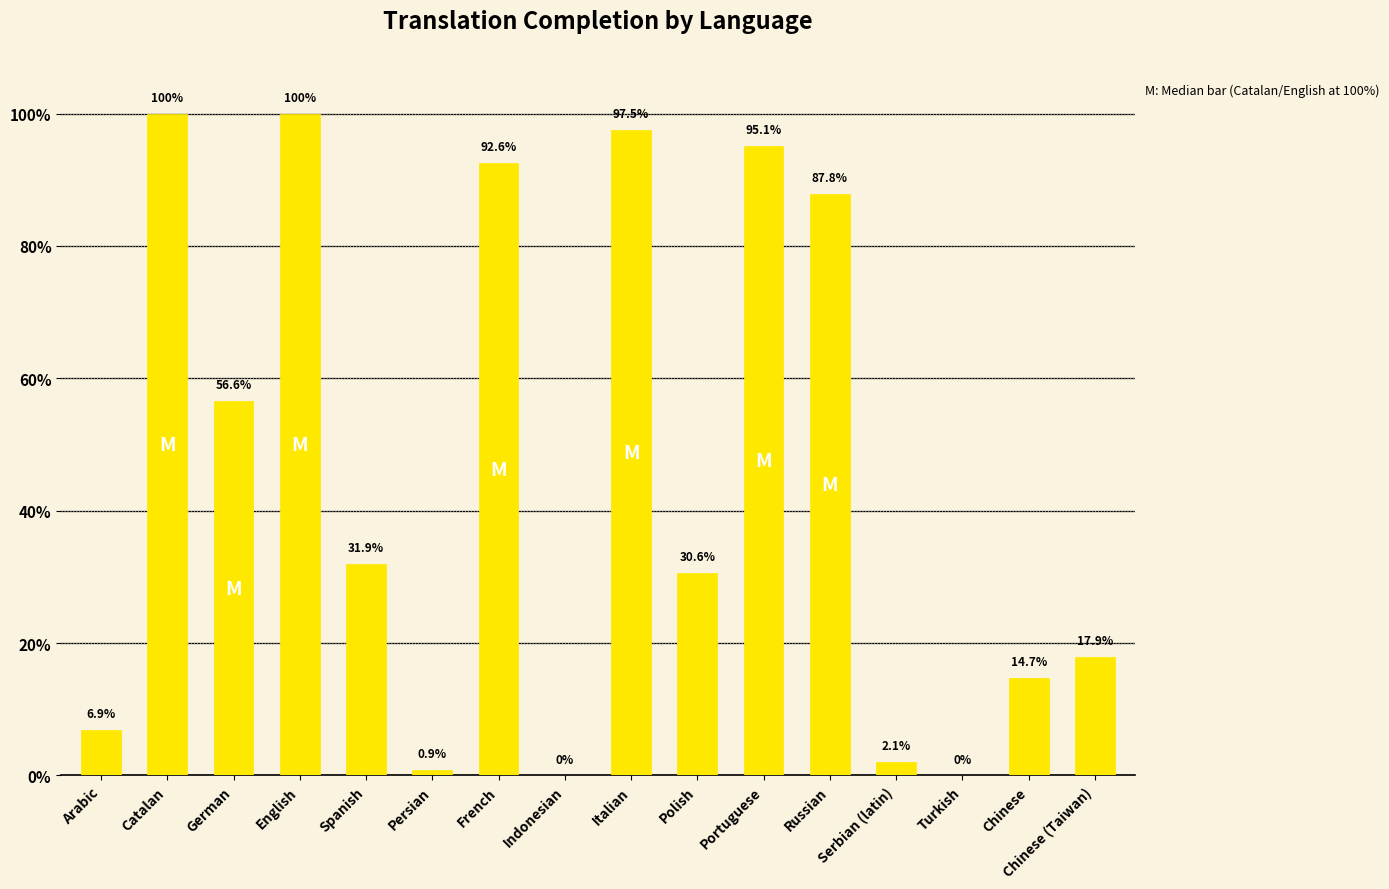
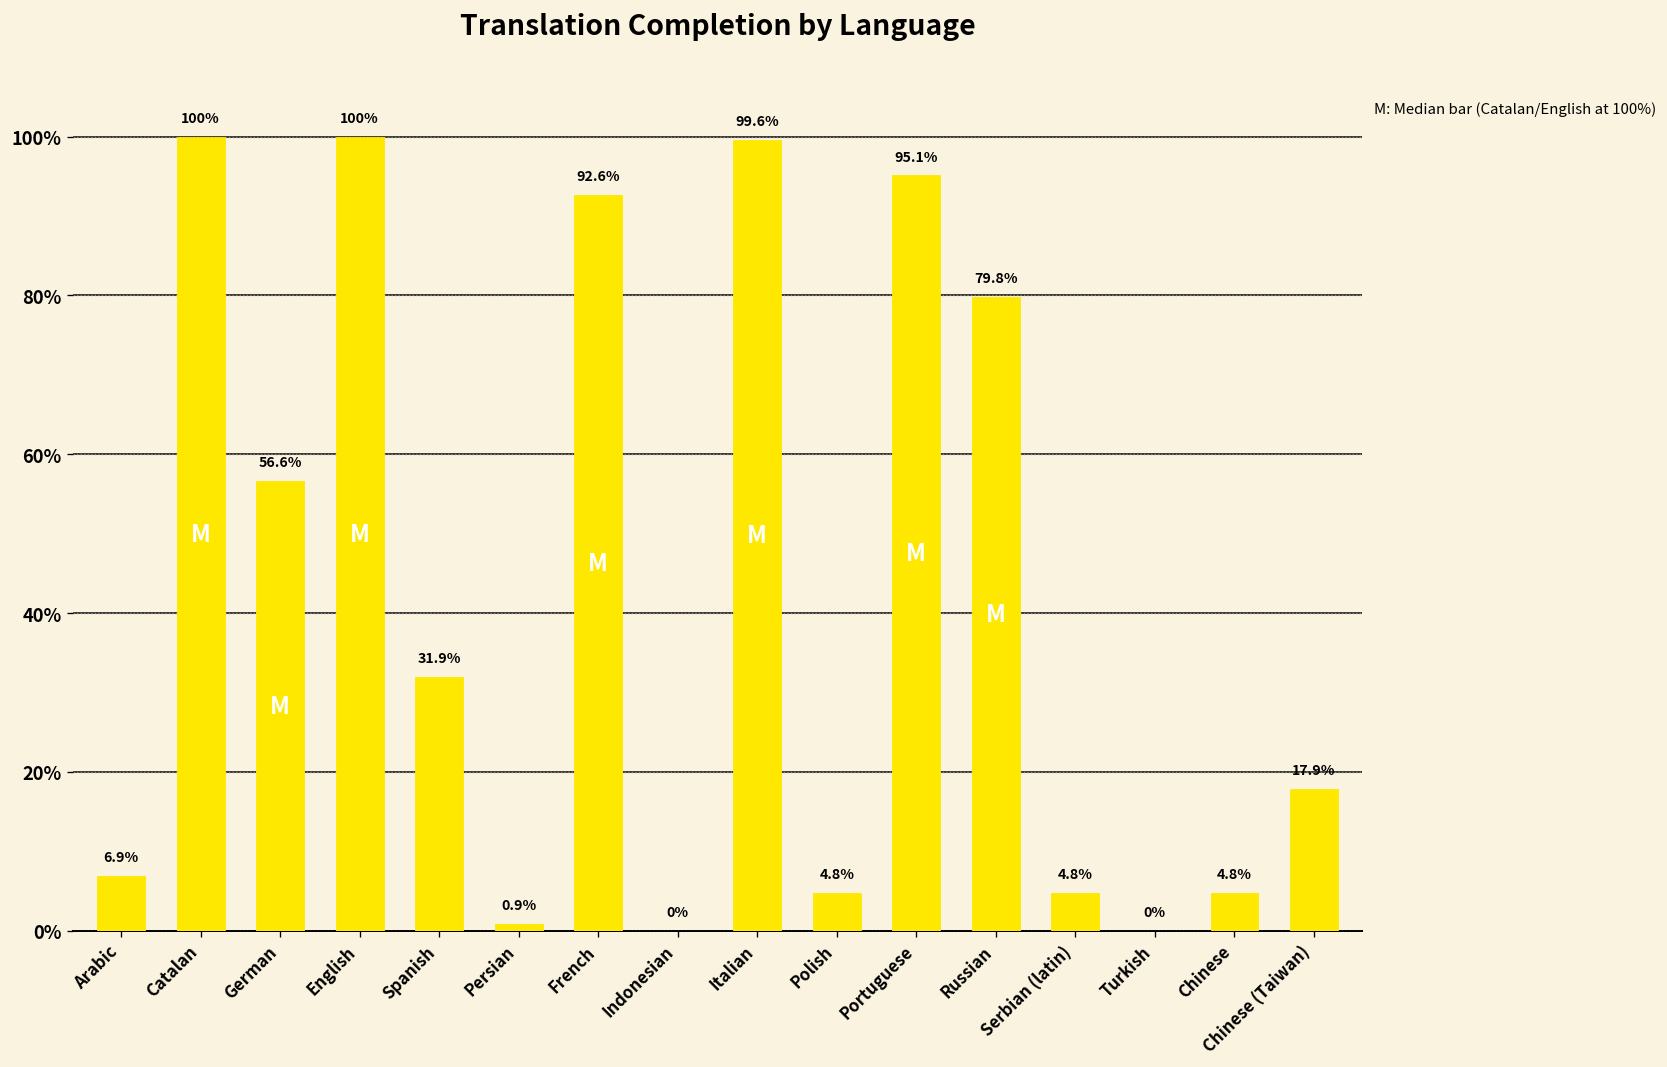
Italian: 97.5% -> 99.6%
Polish: 30.6% -> 4.8%
Russian: 87.8% -> 79.8%
Serbian (latin): 2.1% -> 4.8%
Chinese: 14.7% -> 4.8%
